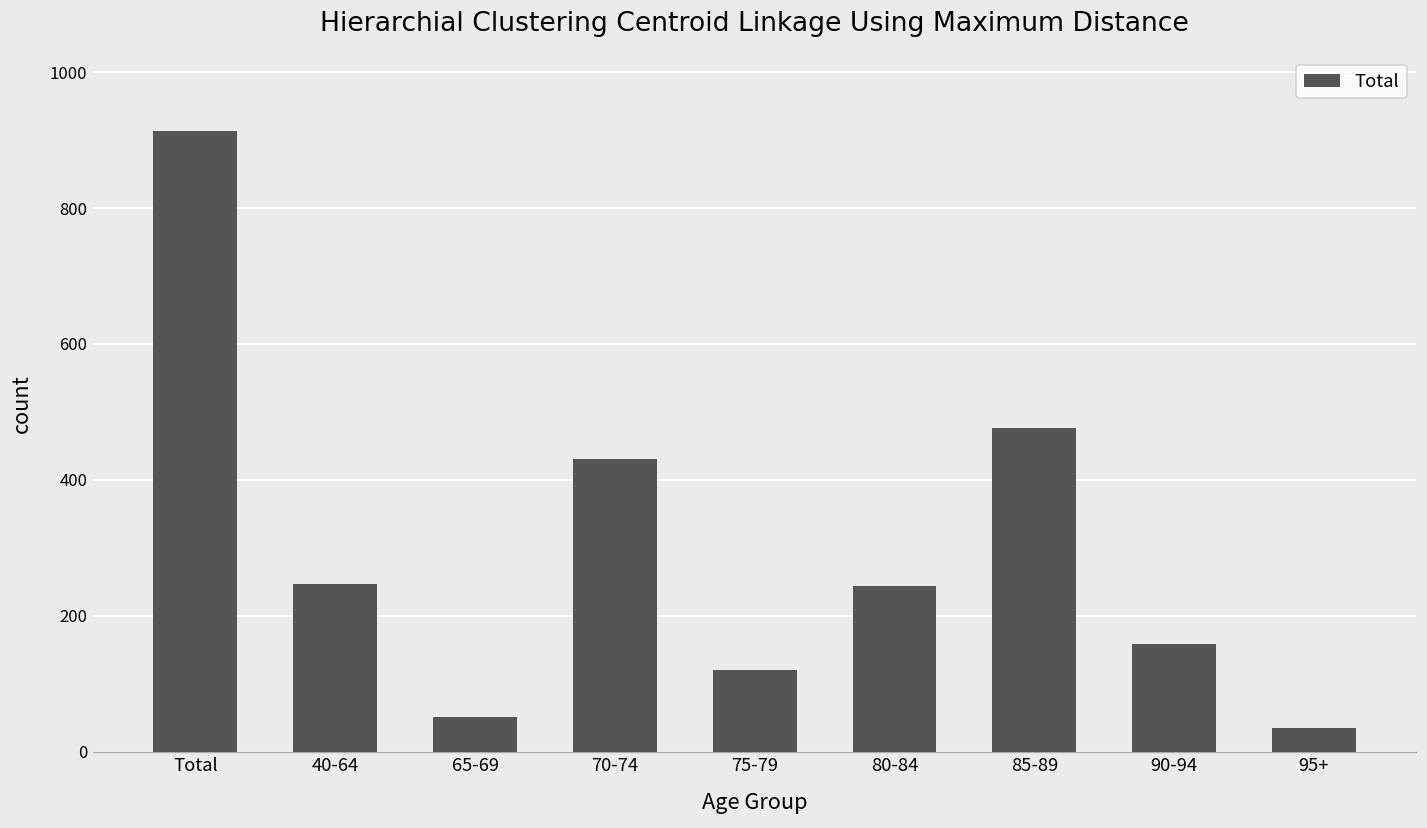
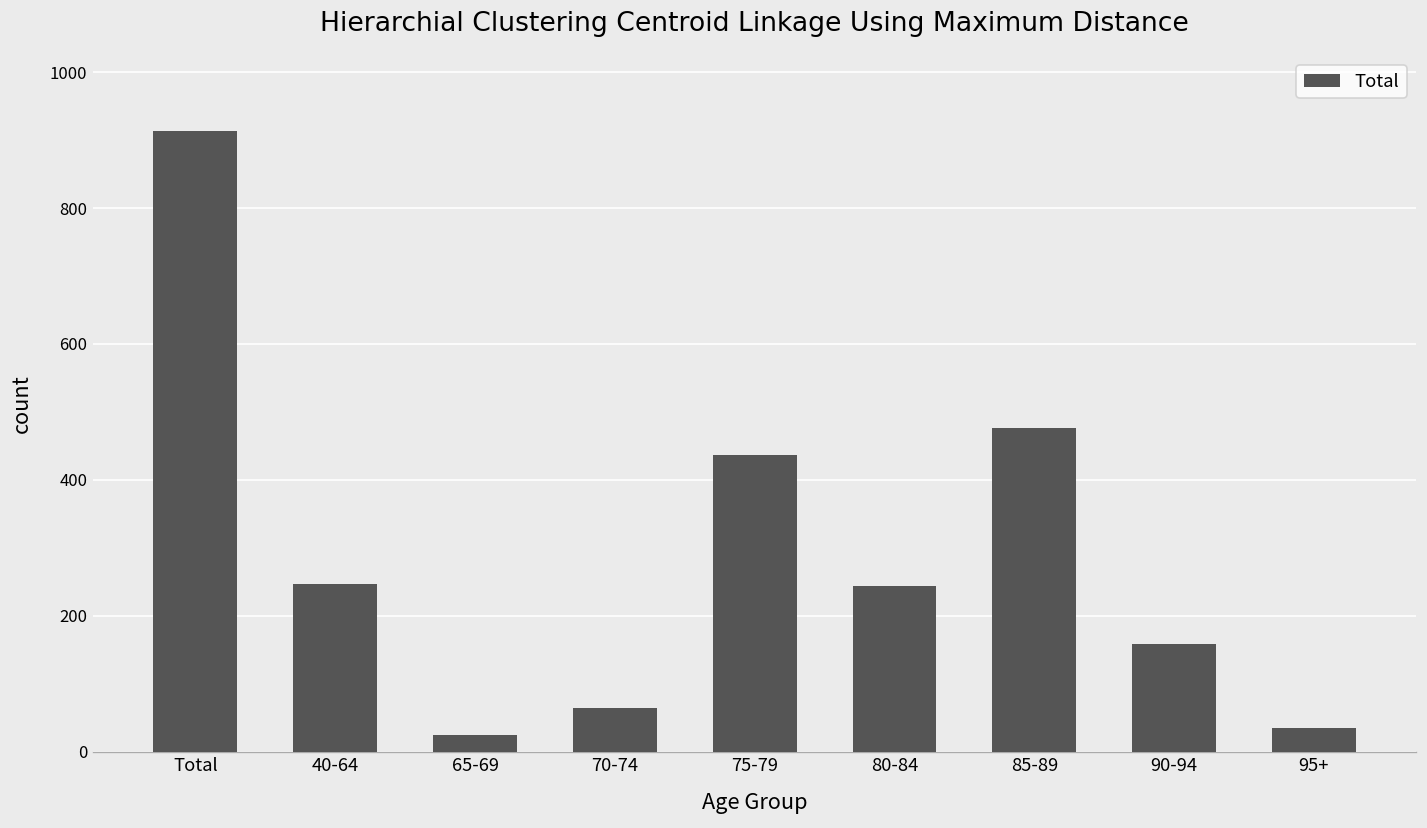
65-69: 50 -> 20
70-74: 430 -> 60
75-79: 120 -> 440
